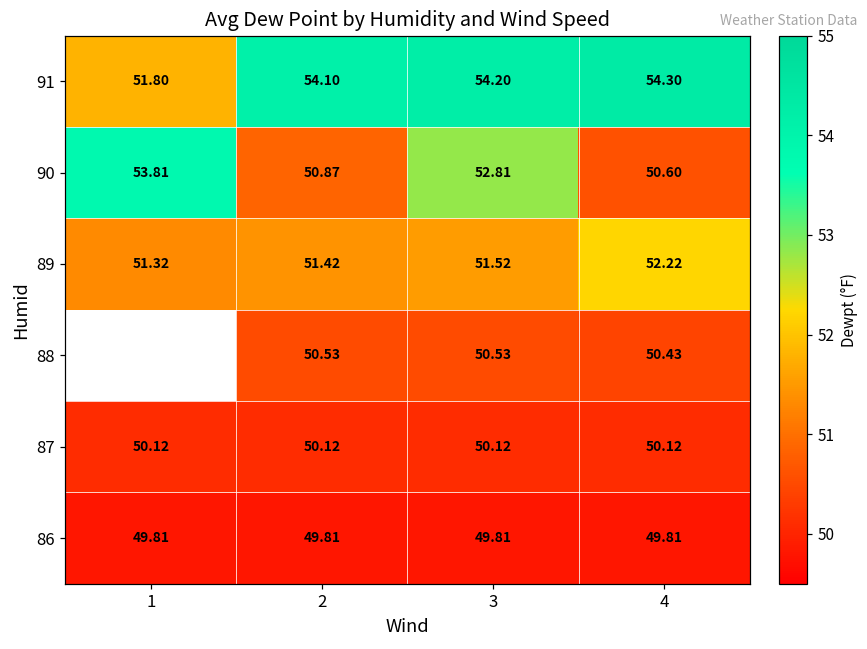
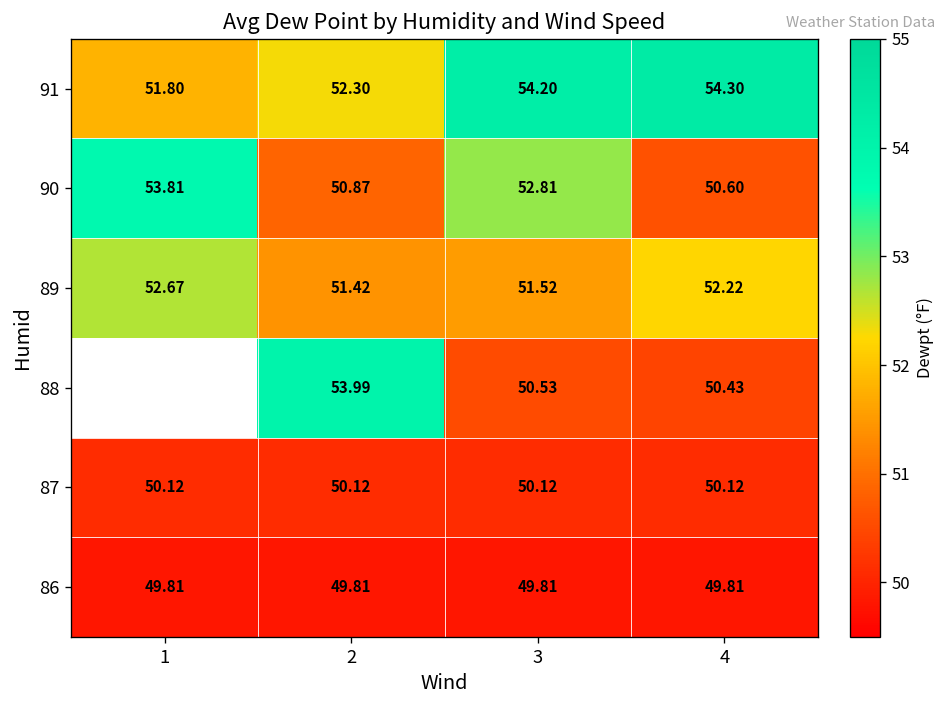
91, 2: 54.10 -> 52.30
89, 1: 51.32 -> 52.67
88, 2: 50.53 -> 53.99
